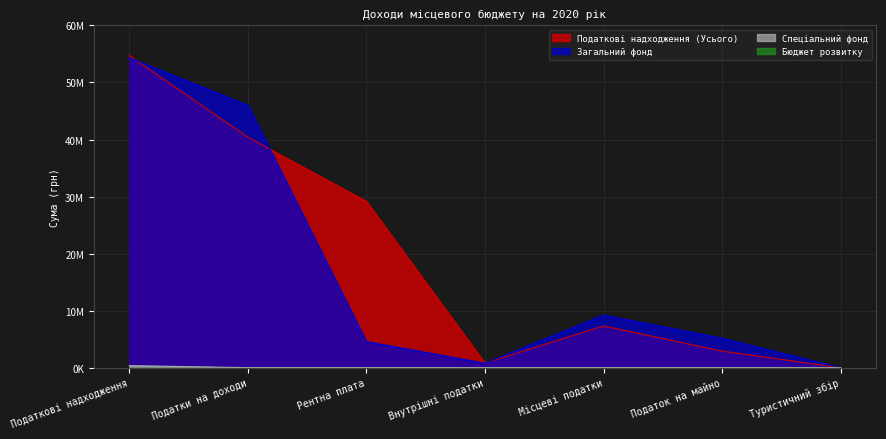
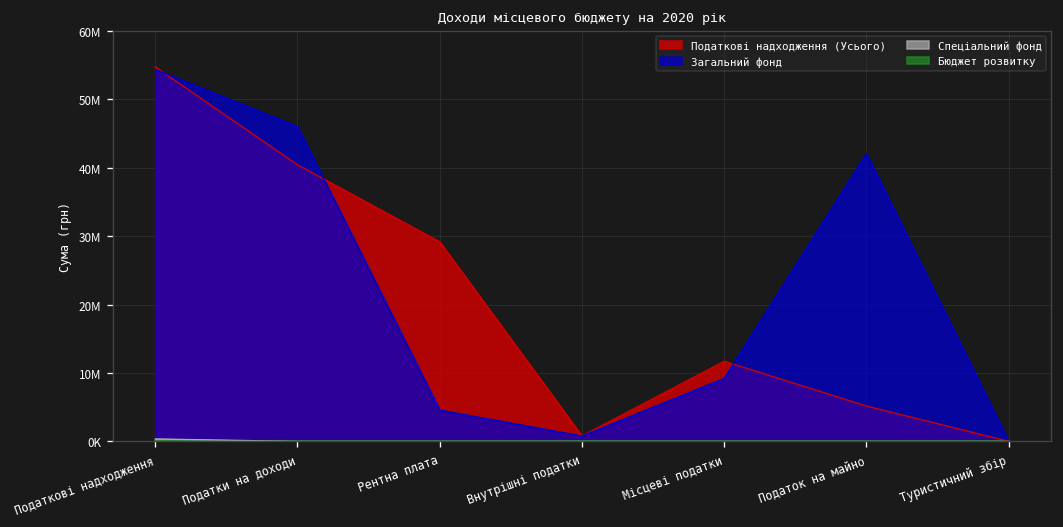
Податкові надходження (Усього), Місцеві податки: 7000000 -> 12000000
Податкові надходження (Усього), Податок на майно: 3000000 -> 5000000
Загальний фонд, Податок на майно: 5000000 -> 42000000
